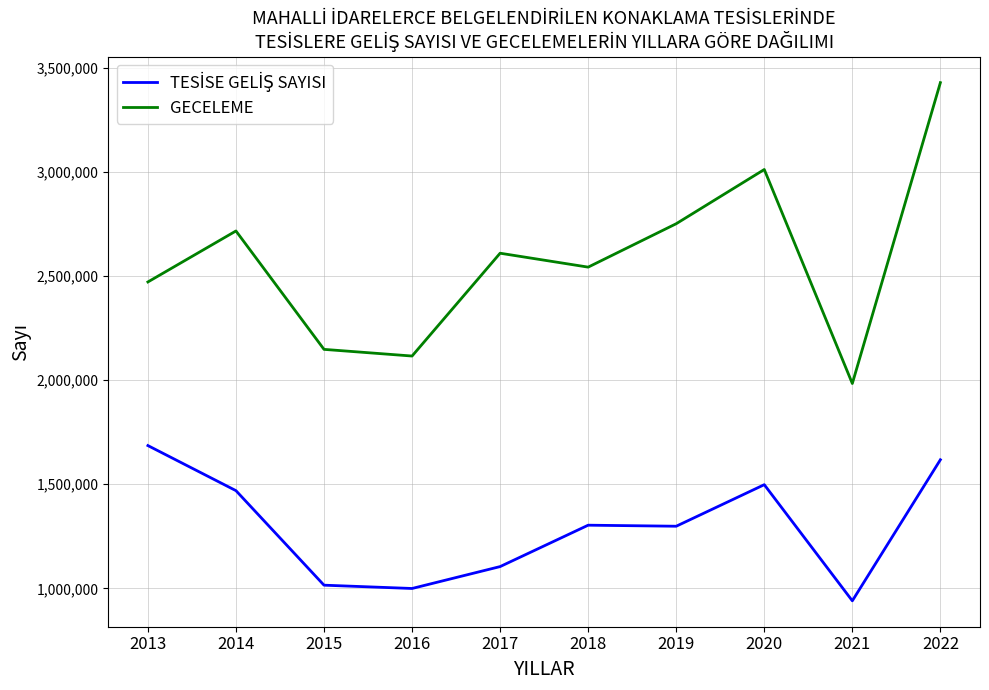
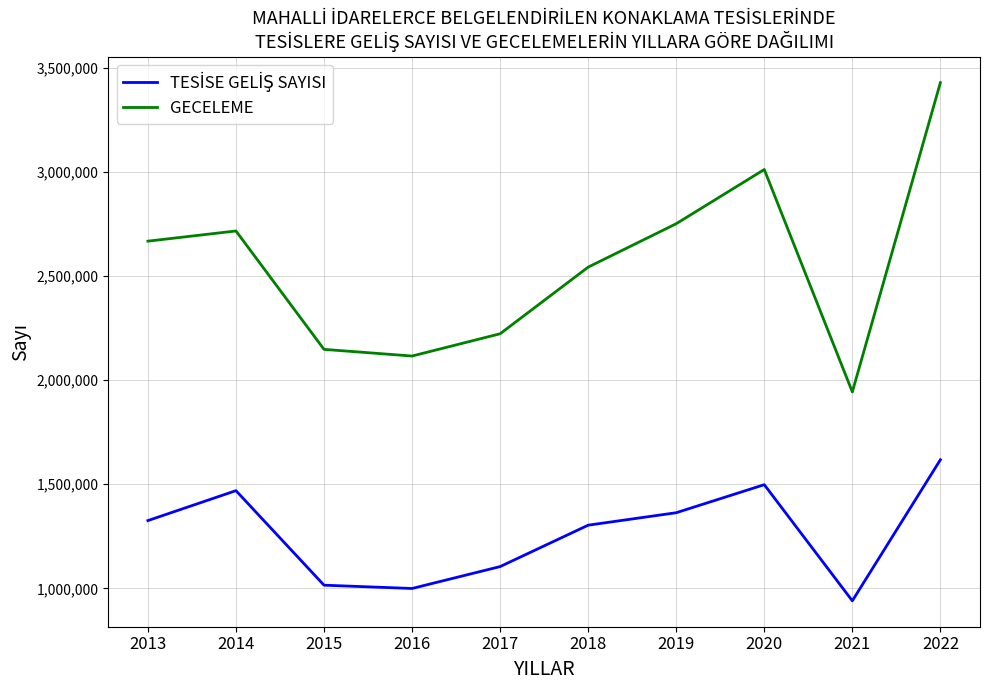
TESİSE GELİŞ SAYISI, 2013: 1,690,000 -> 1,330,000
GECELEME, 2013: 2,470,000 -> 2,670,000
GECELEME, 2017: 2,610,000 -> 2,220,000
TESİSE GELİŞ SAYISI, 2019: 1,300,000 -> 1,360,000
GECELEME, 2021: 1,980,000 -> 1,940,000
